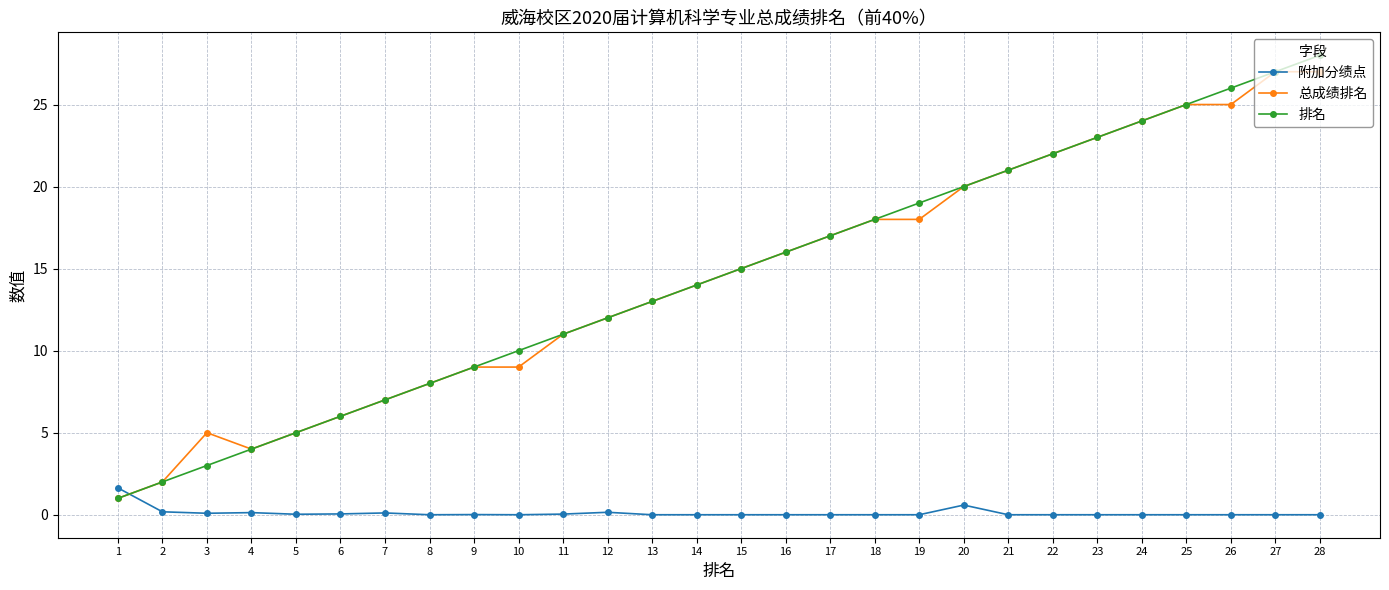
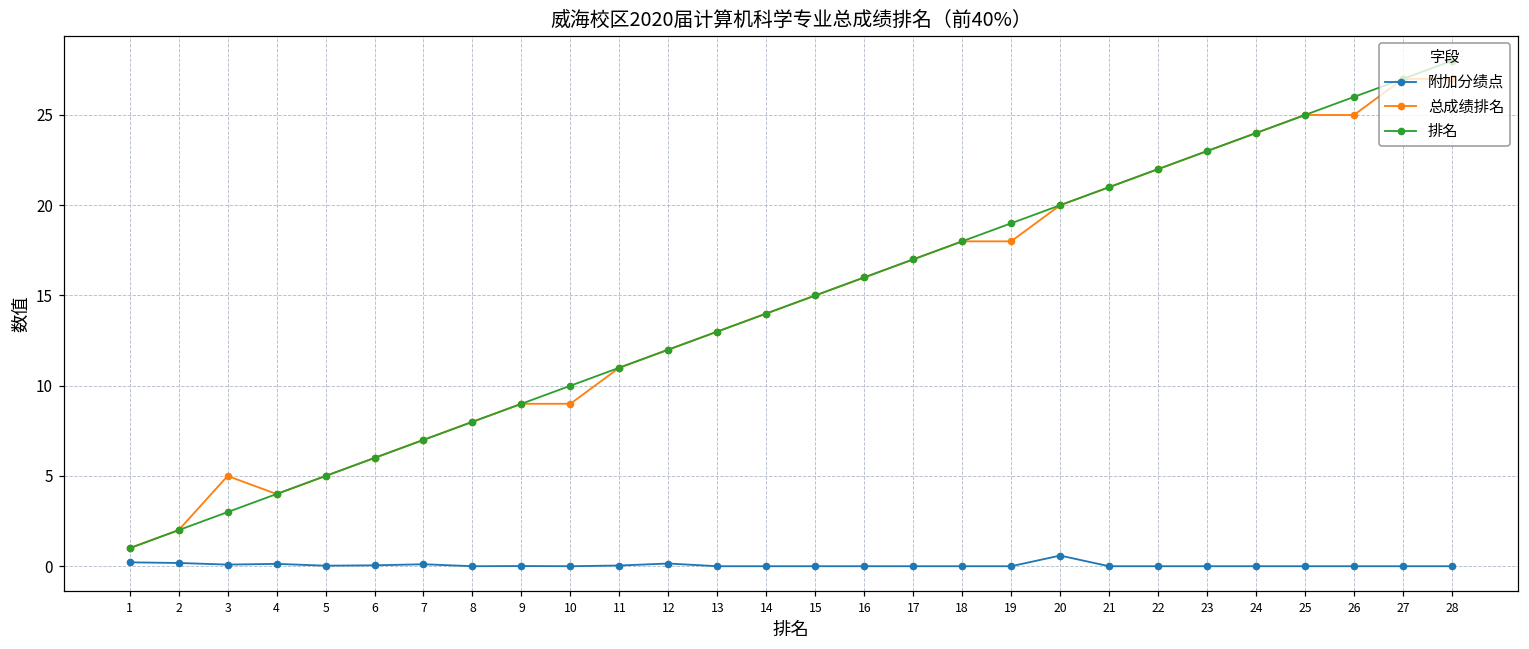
附加分绩点, 1: 1.6 -> 0.2
